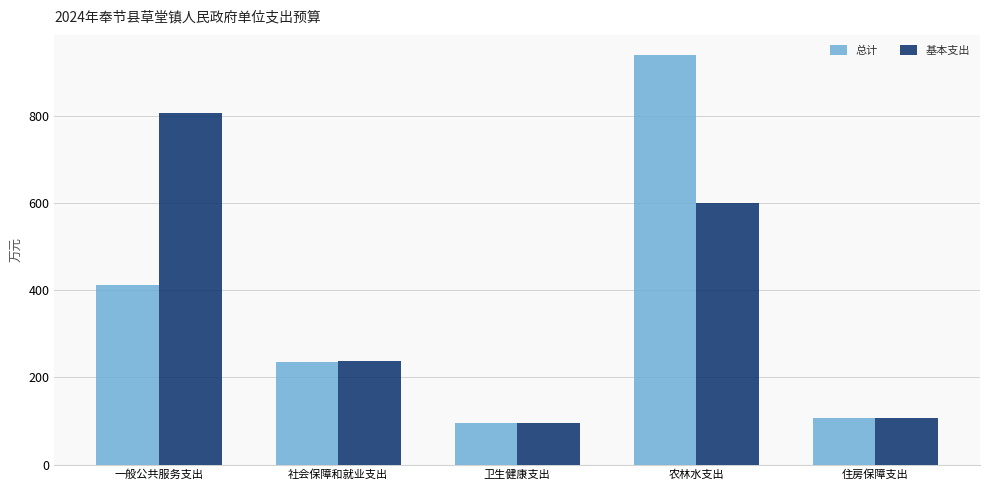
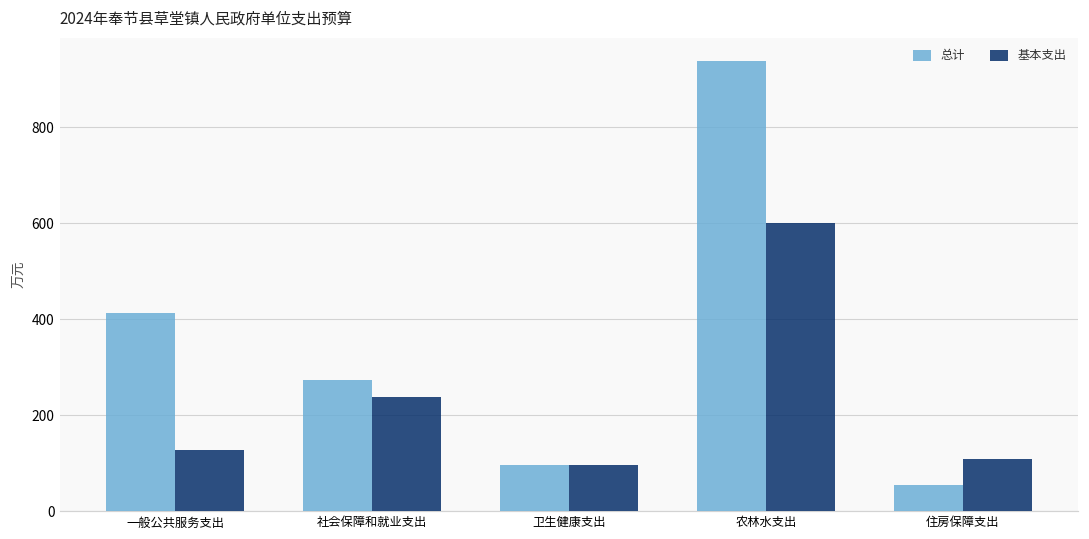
基本支出, 一般公共服务支出: 810 -> 130
总计, 社会保障和就业支出: 240 -> 270
总计, 住房保障支出: 110 -> 50
